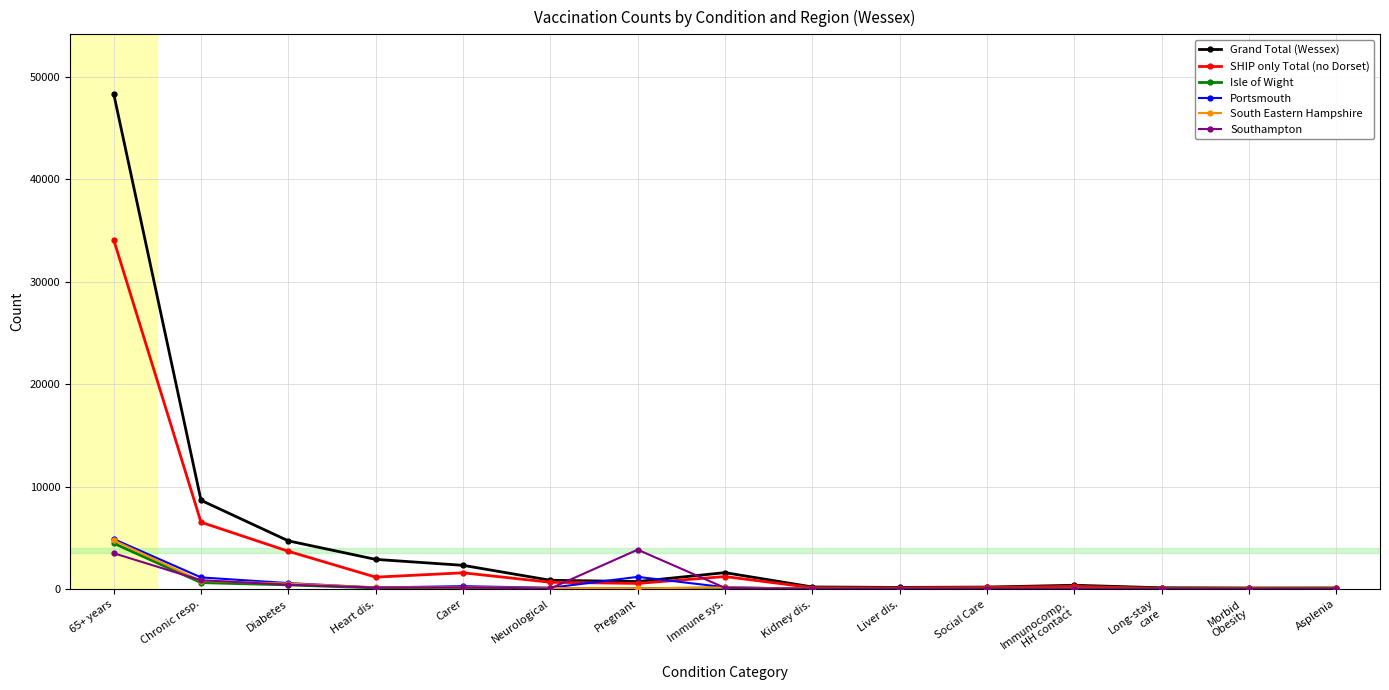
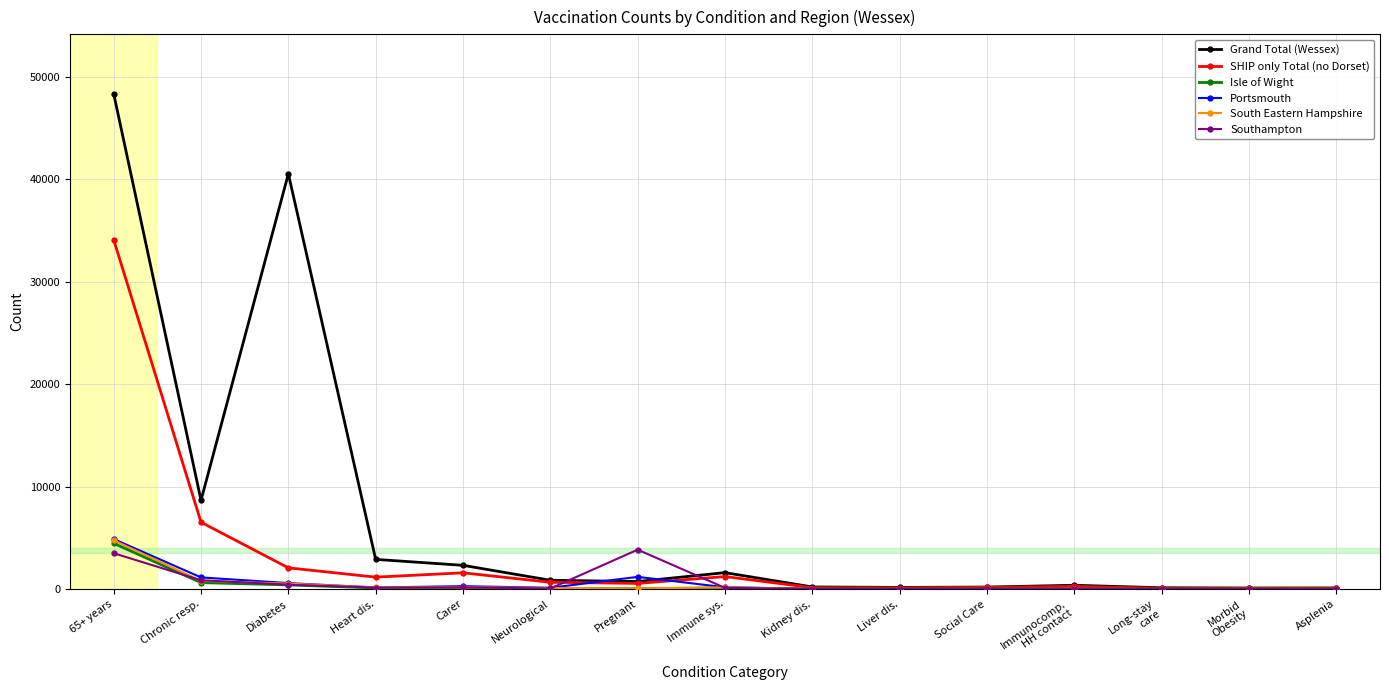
Grand Total (Wessex), Diabetes: 4700 -> 40500
SHIP only Total (no Dorset), Diabetes: 3700 -> 2100
